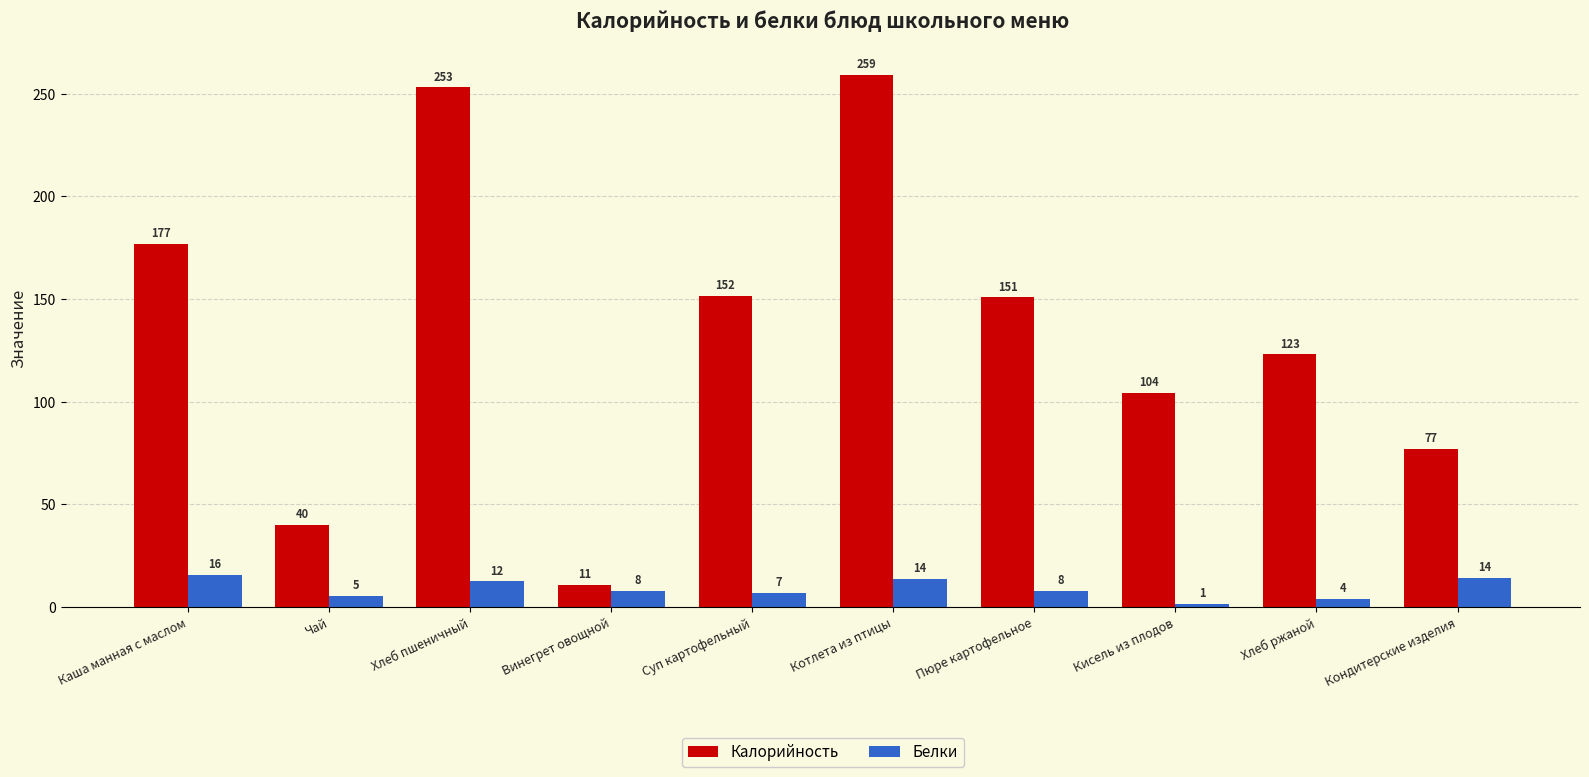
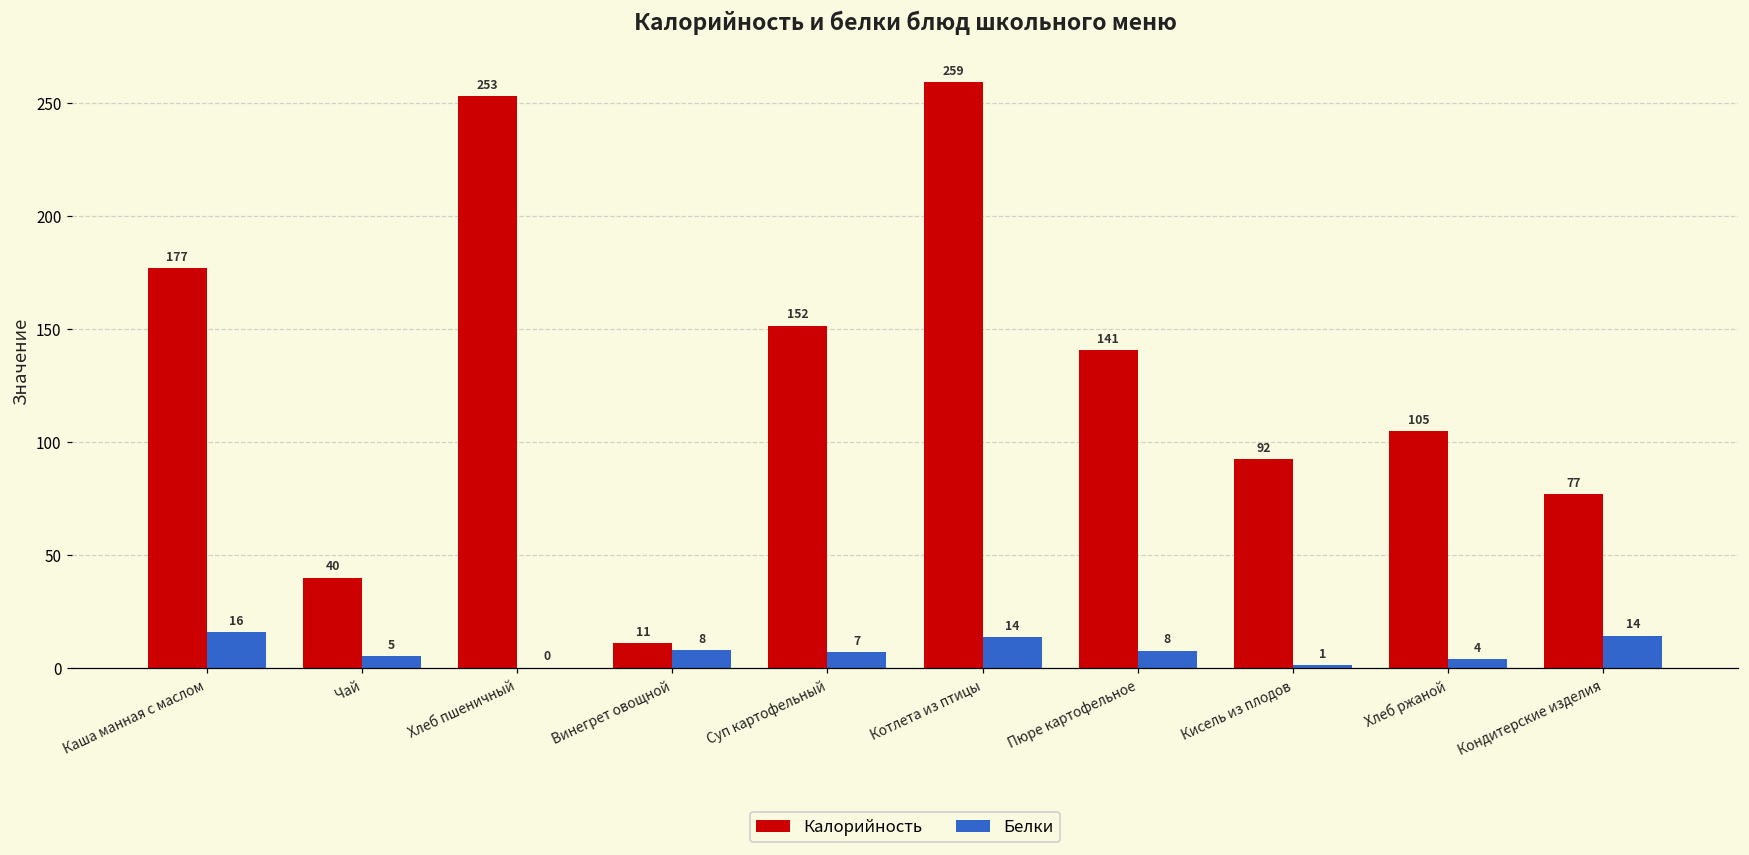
Белки, Хлеб пшеничный: 12 -> 0
Калорийность, Пюре картофельное: 151 -> 141
Калорийность, Кисель из плодов: 104 -> 92
Калорийность, Хлеб ржаной: 123 -> 105
